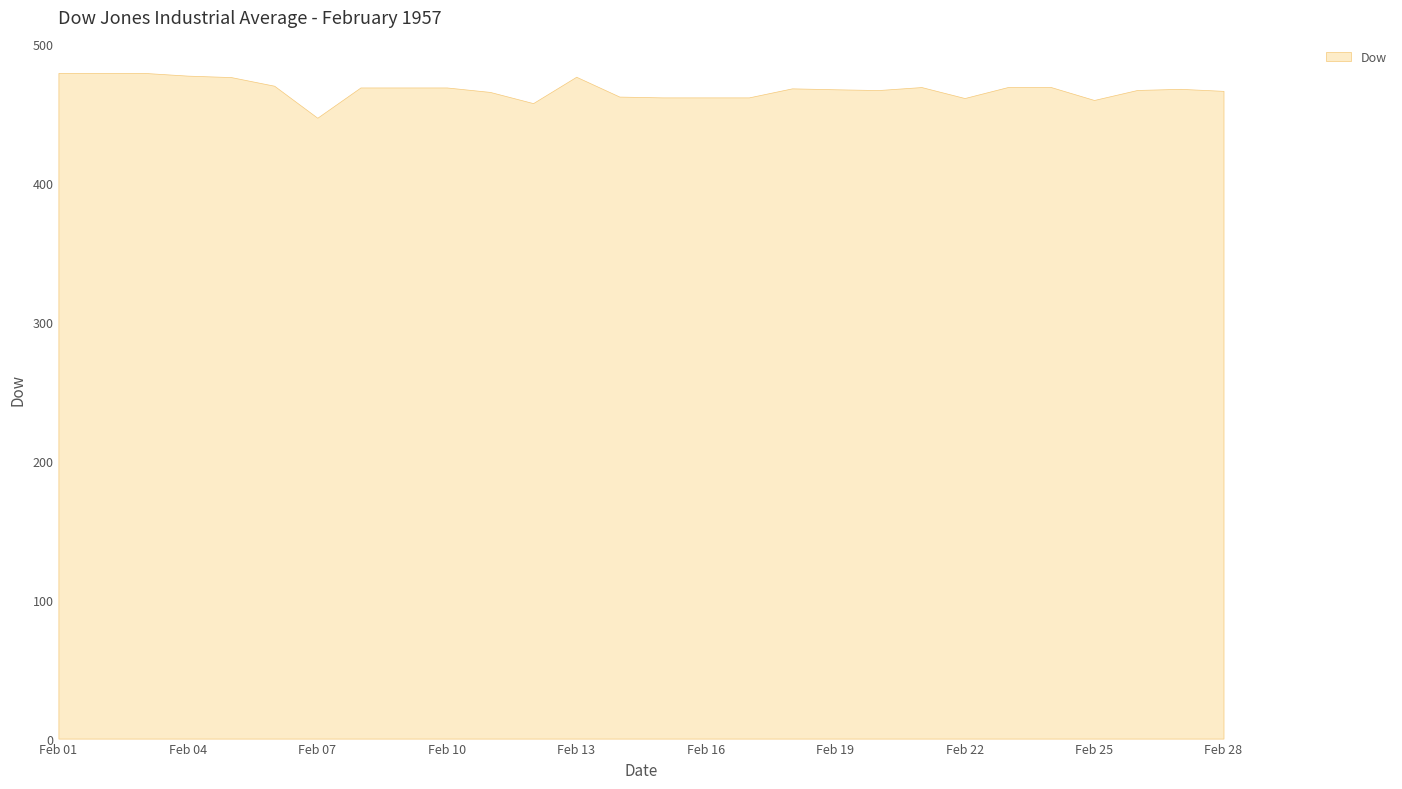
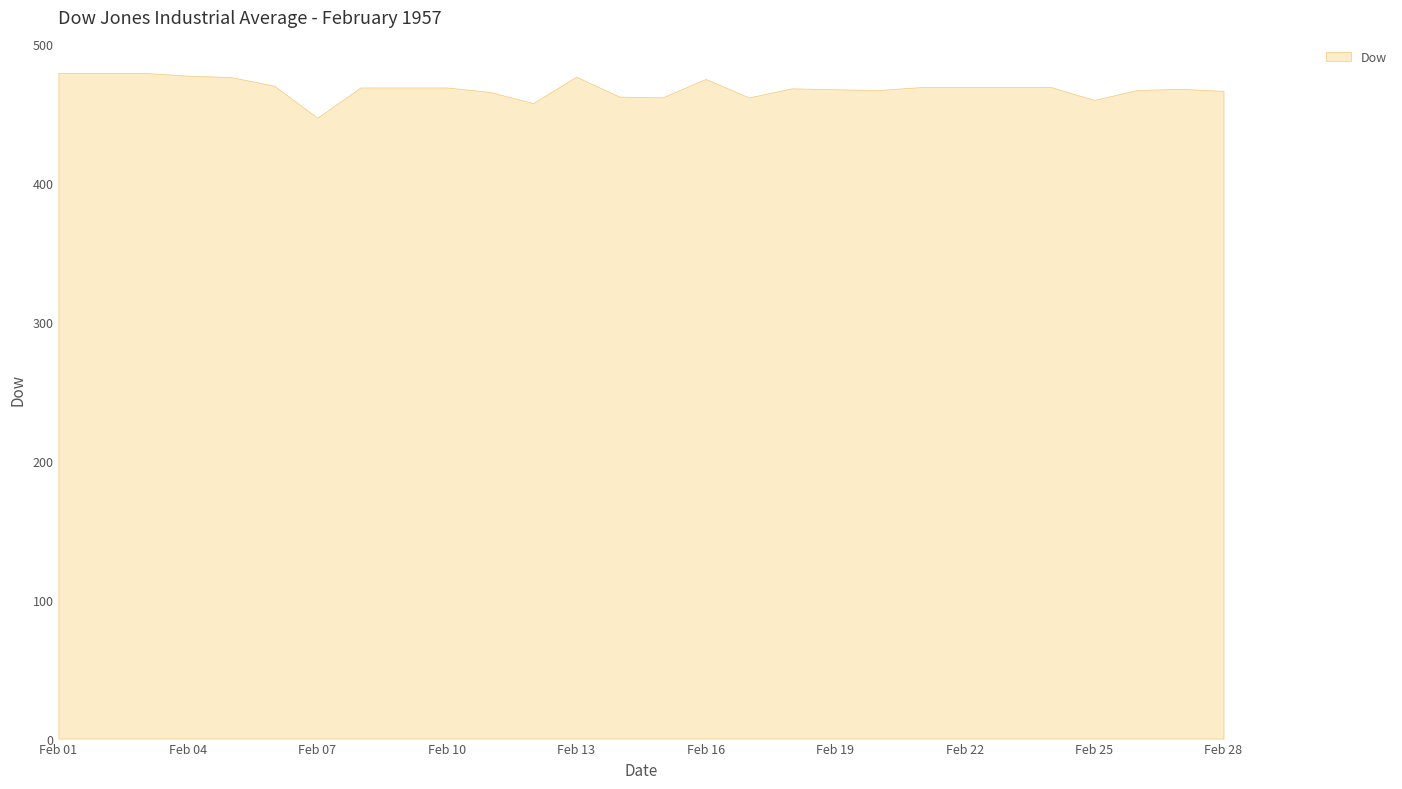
Feb 16: 462 -> 475
Feb 22: 461 -> 469
